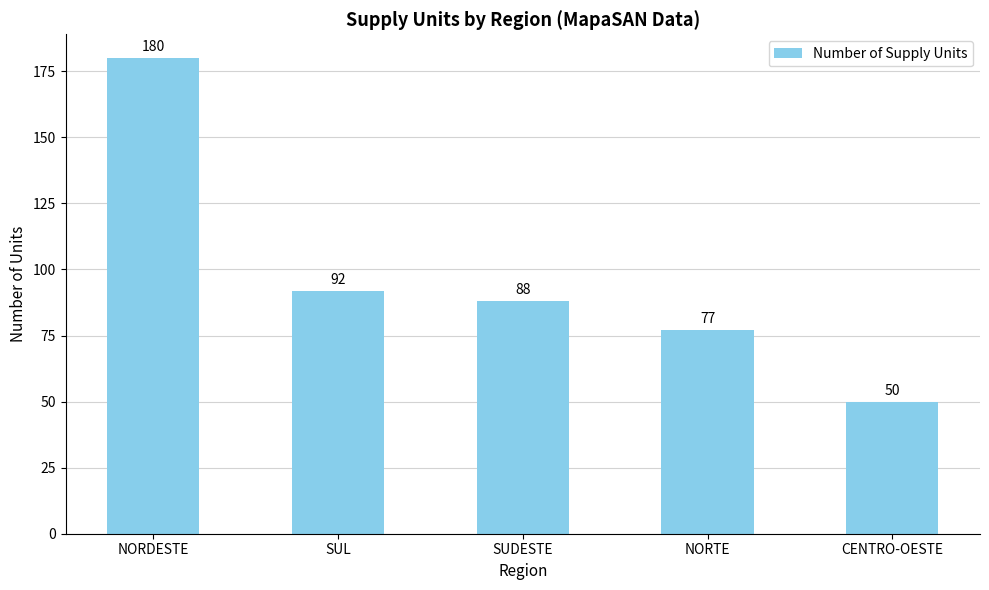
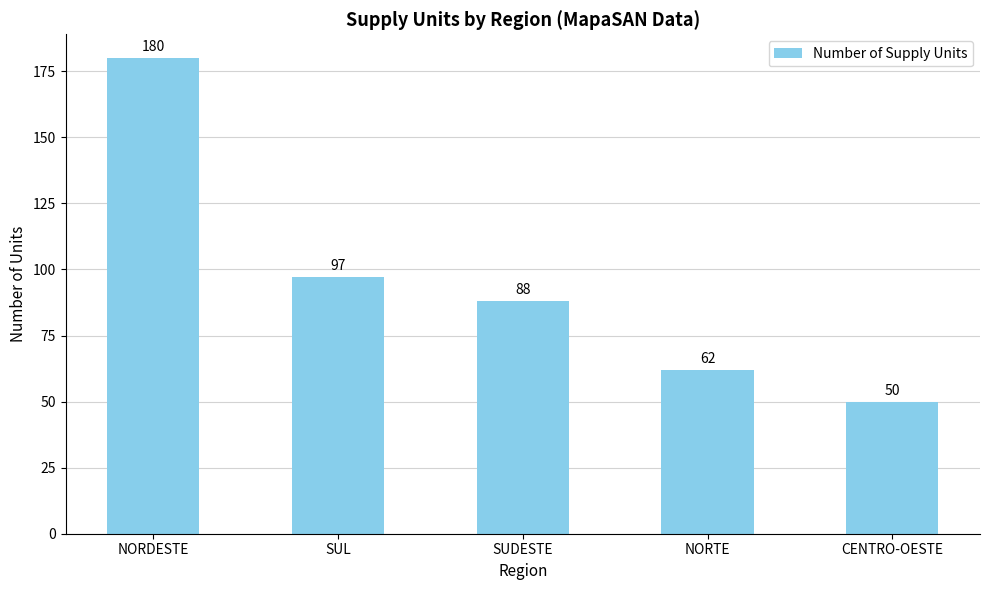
SUL: 92 -> 97
NORTE: 77 -> 62
